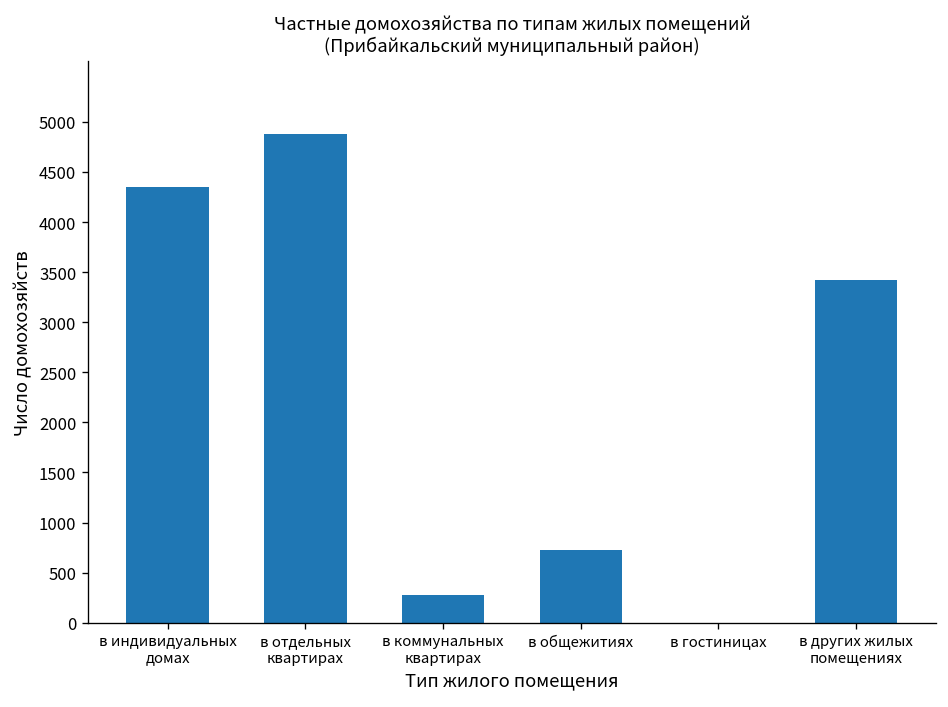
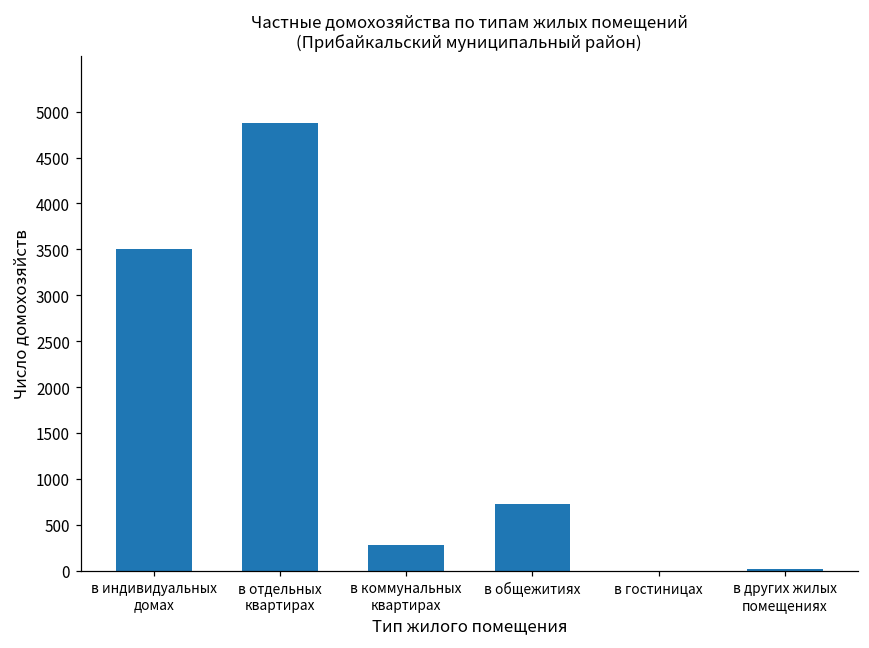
в индивидуальных домах: 4300 -> 3500
в других жилых помещениях: 3400 -> 0
